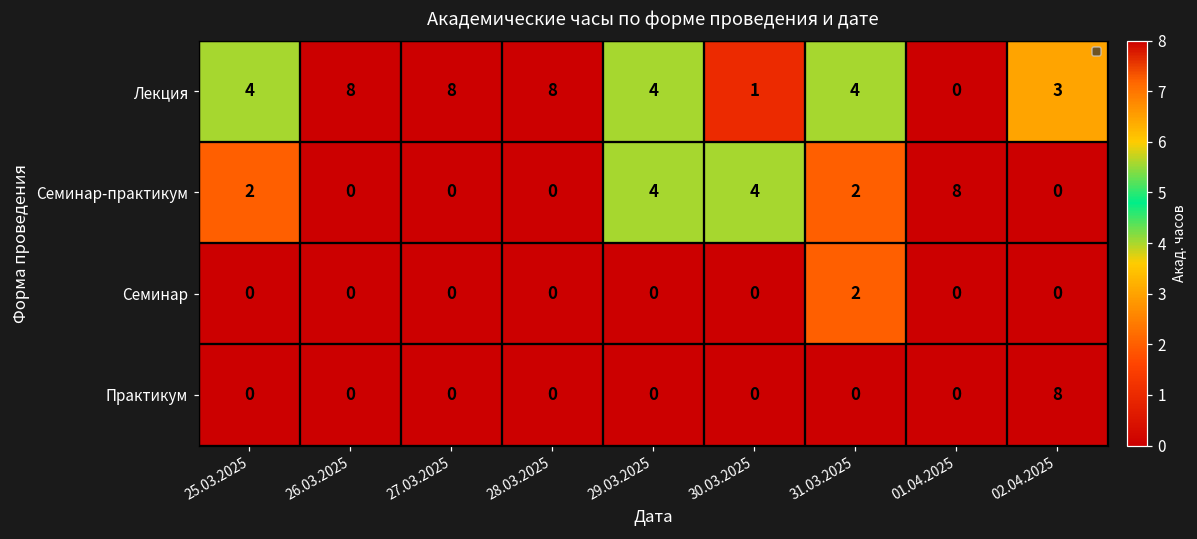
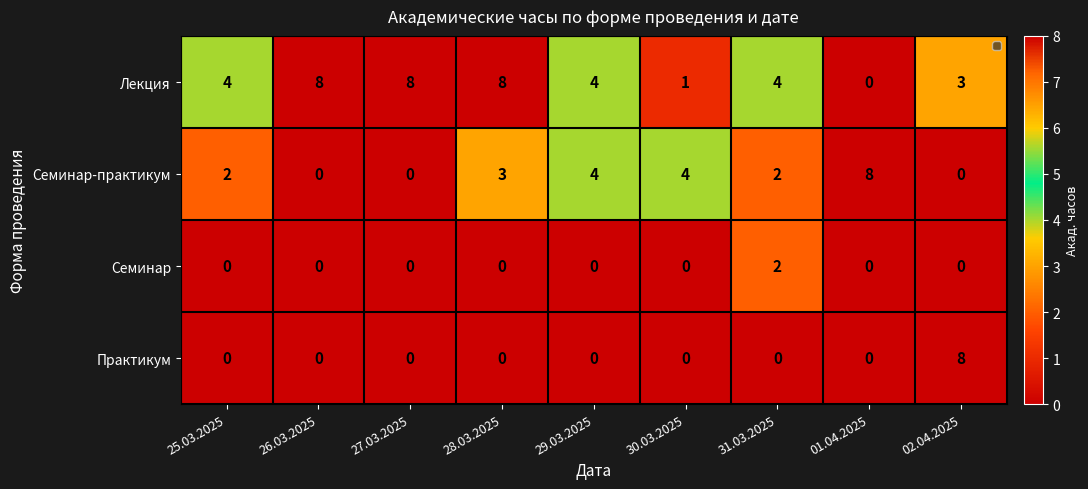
Семинар-практикум, 28.03.2025: 0 -> 3
